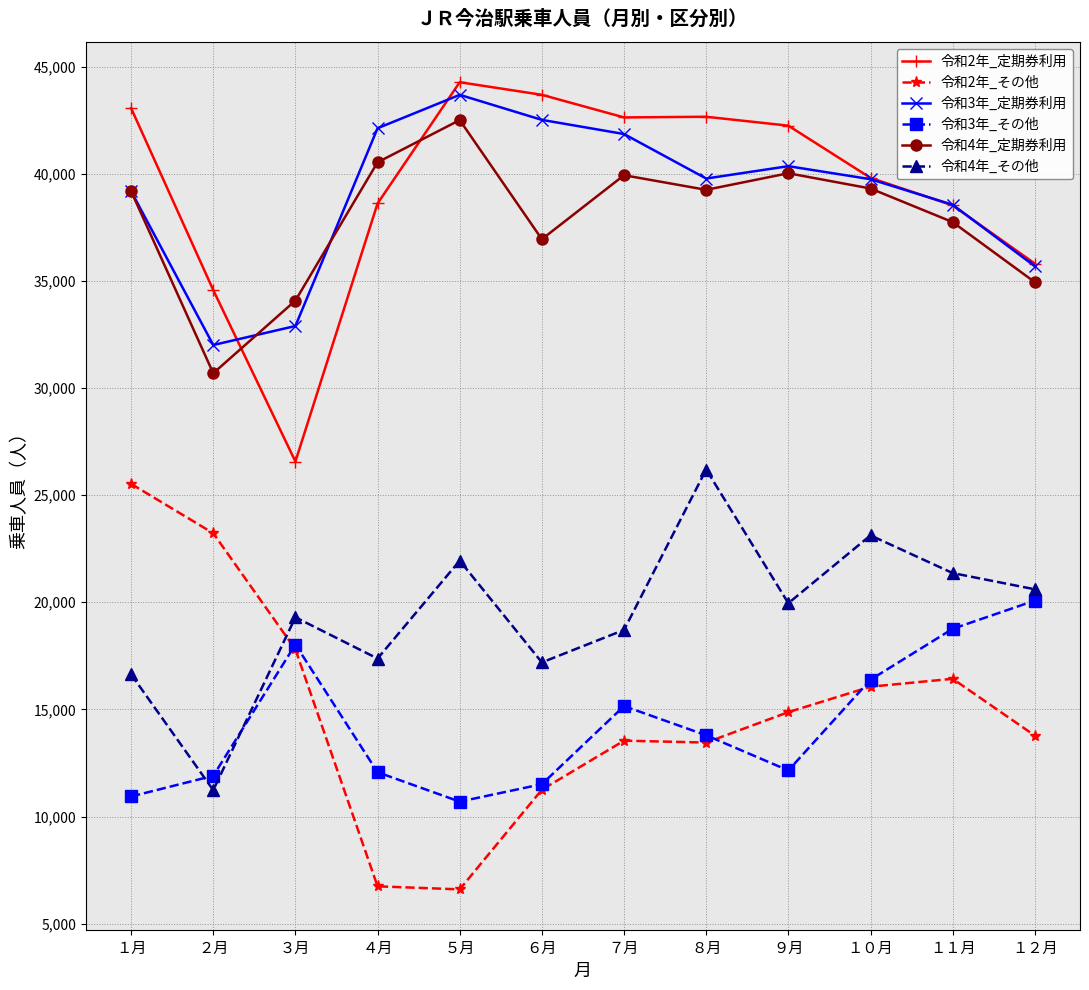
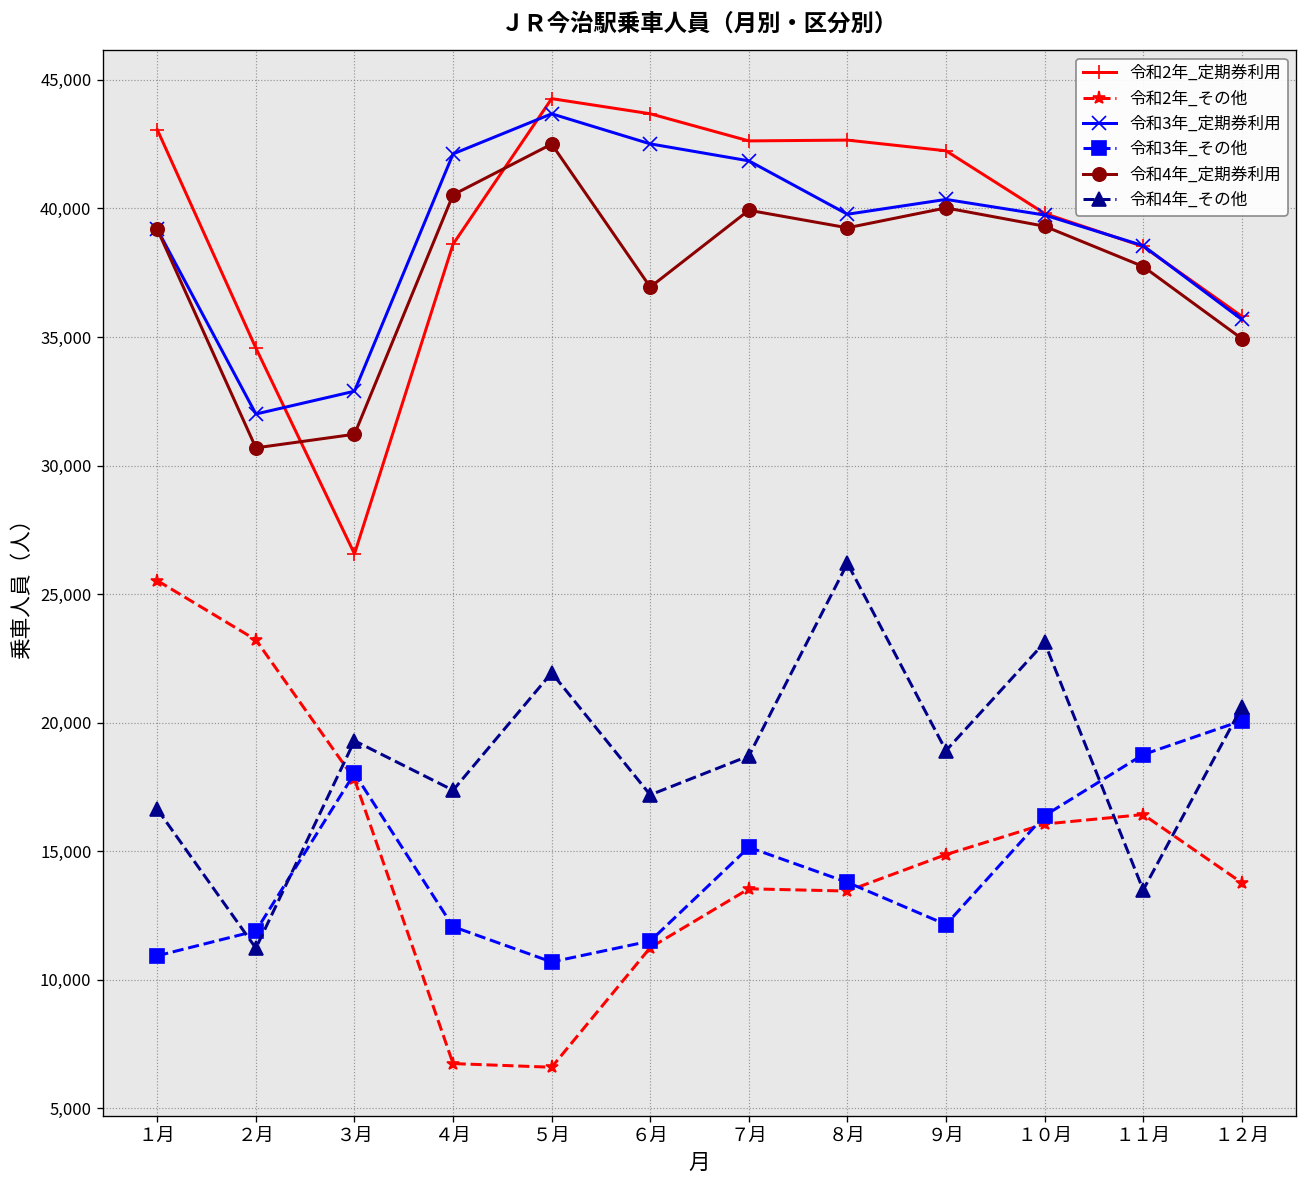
令和4年_定期券利用, ３月: 34,100 -> 31,200
令和4年_その他, ９月: 20,000 -> 18,900
令和4年_その他, １１月: 21,400 -> 13,500
